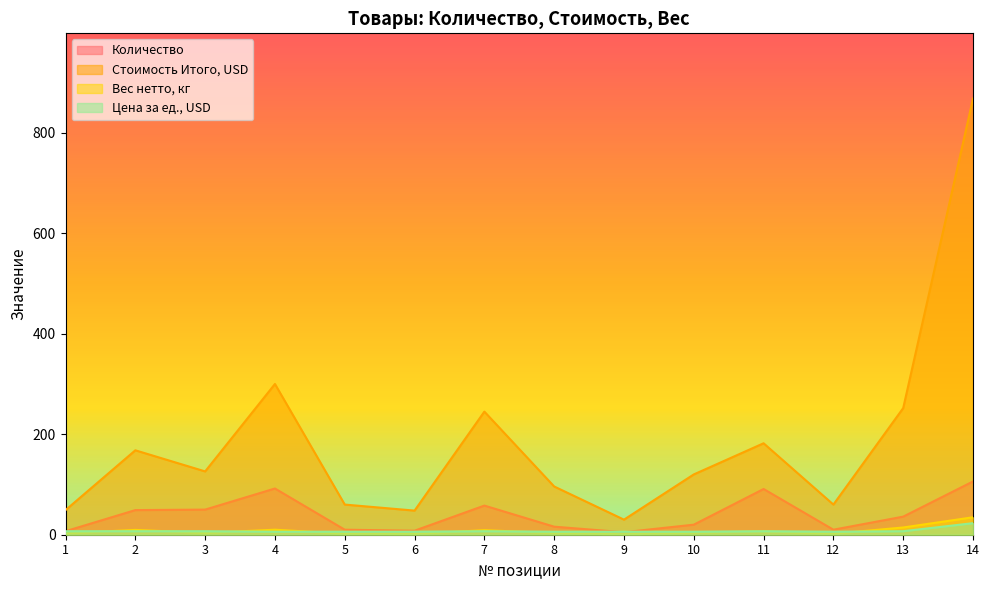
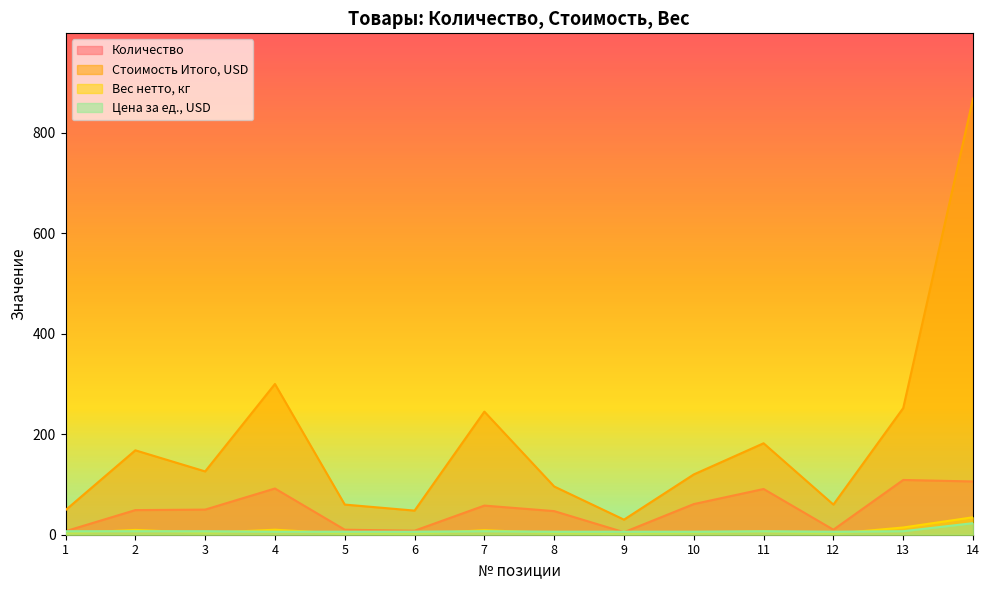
Количество, 8: 20 -> 50
Количество, 10: 20 -> 60
Количество, 13: 40 -> 110
